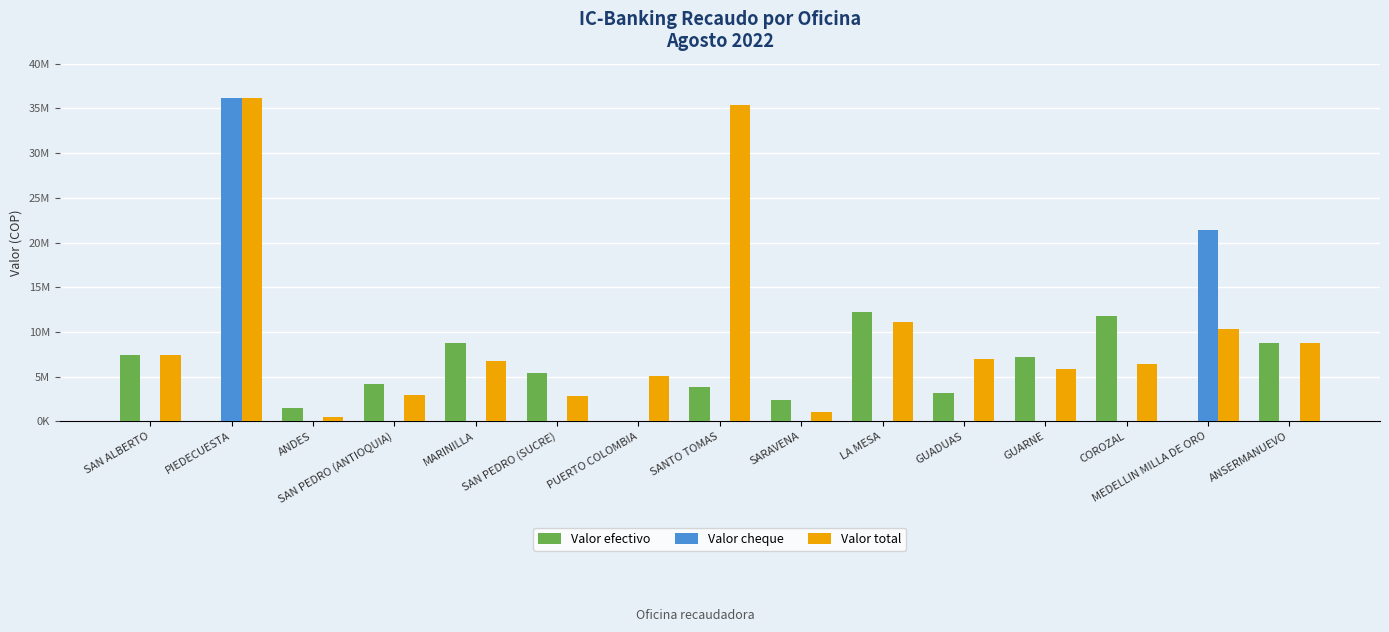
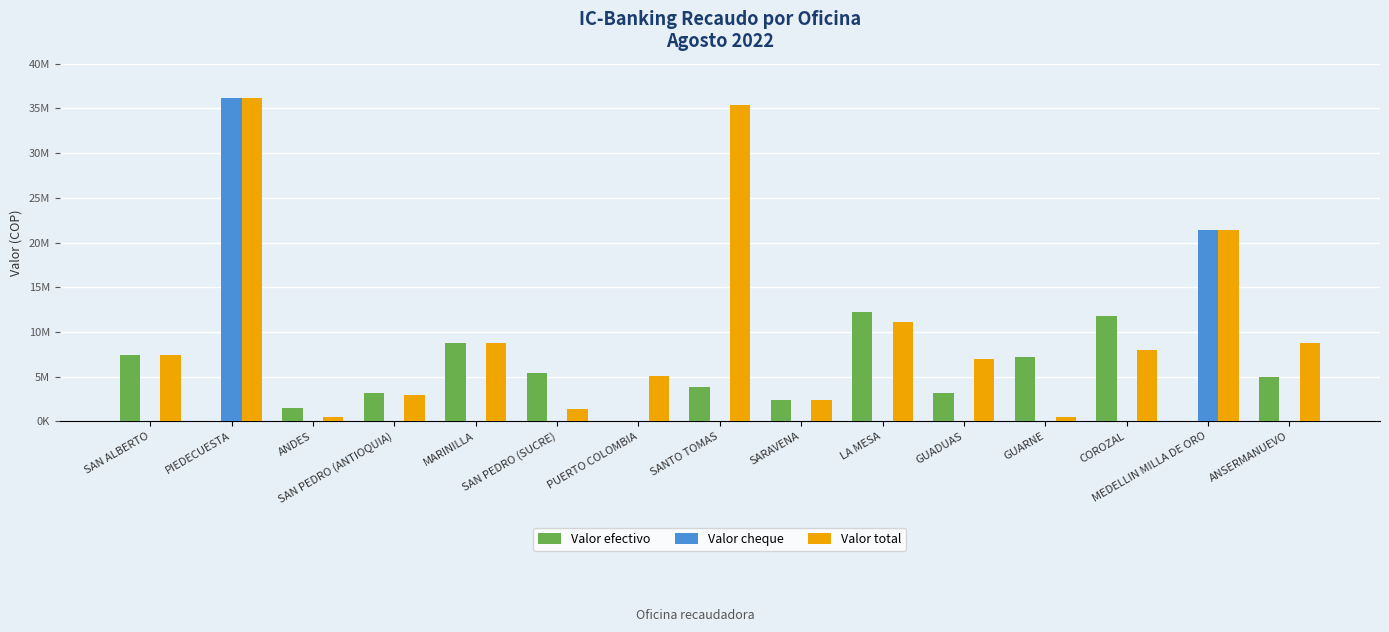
Valor efectivo, SAN PEDRO (ANTIOQUIA): 4000000 -> 3000000
Valor total, MARINILLA: 7000000 -> 9000000
Valor total, SAN PEDRO (SUCRE): 3000000 -> 1000000
Valor total, SARAVENA: 1000000 -> 2000000
Valor total, GUARNE: 6000000 -> 1000000
Valor total, COROZAL: 6000000 -> 8000000
Valor total, MEDELLIN MILLA DE ORO: 10000000 -> 21000000
Valor efectivo, ANSERMANUEVO: 9000000 -> 5000000
